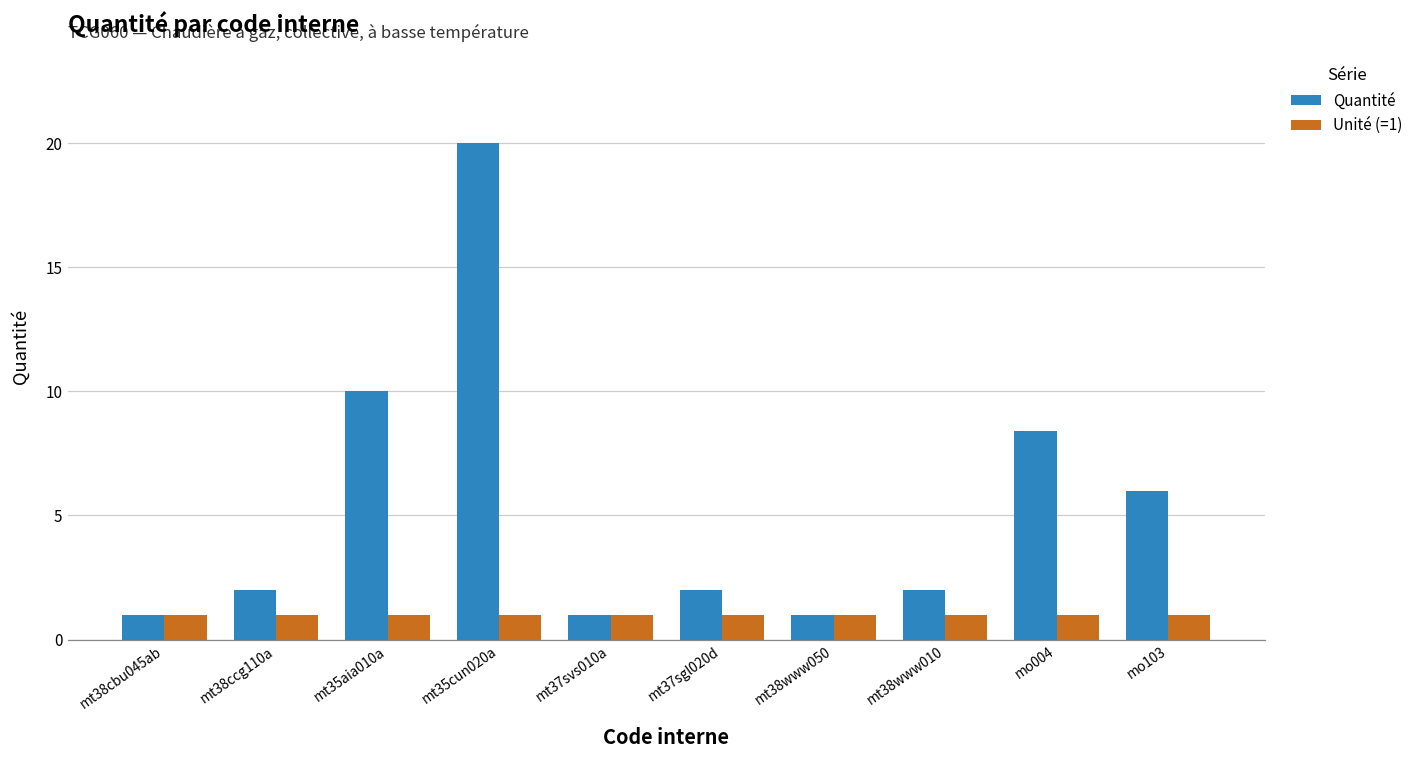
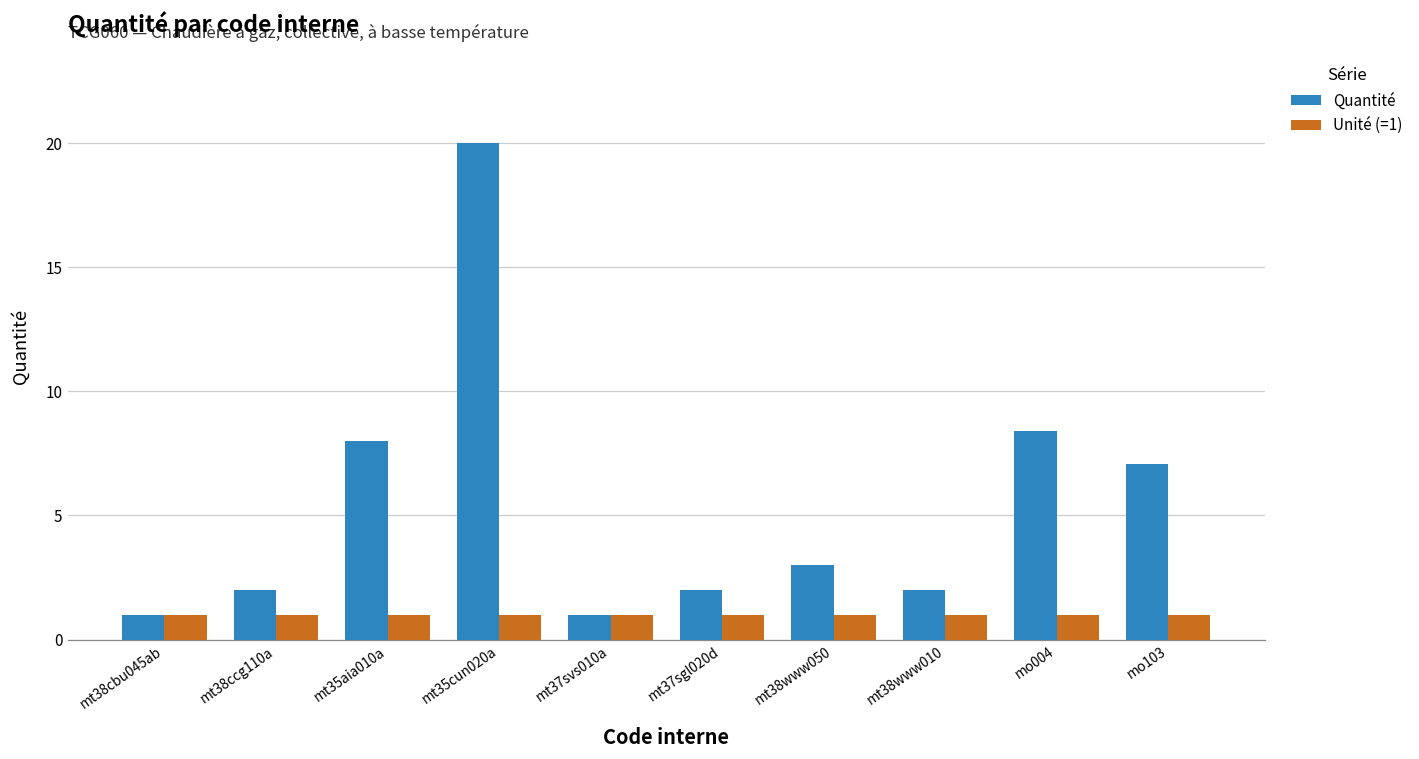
Quantité, mt35aia010a: 10 -> 8
Quantité, mt38www050: 1 -> 3
Quantité, mo103: 6.0 -> 7.1
